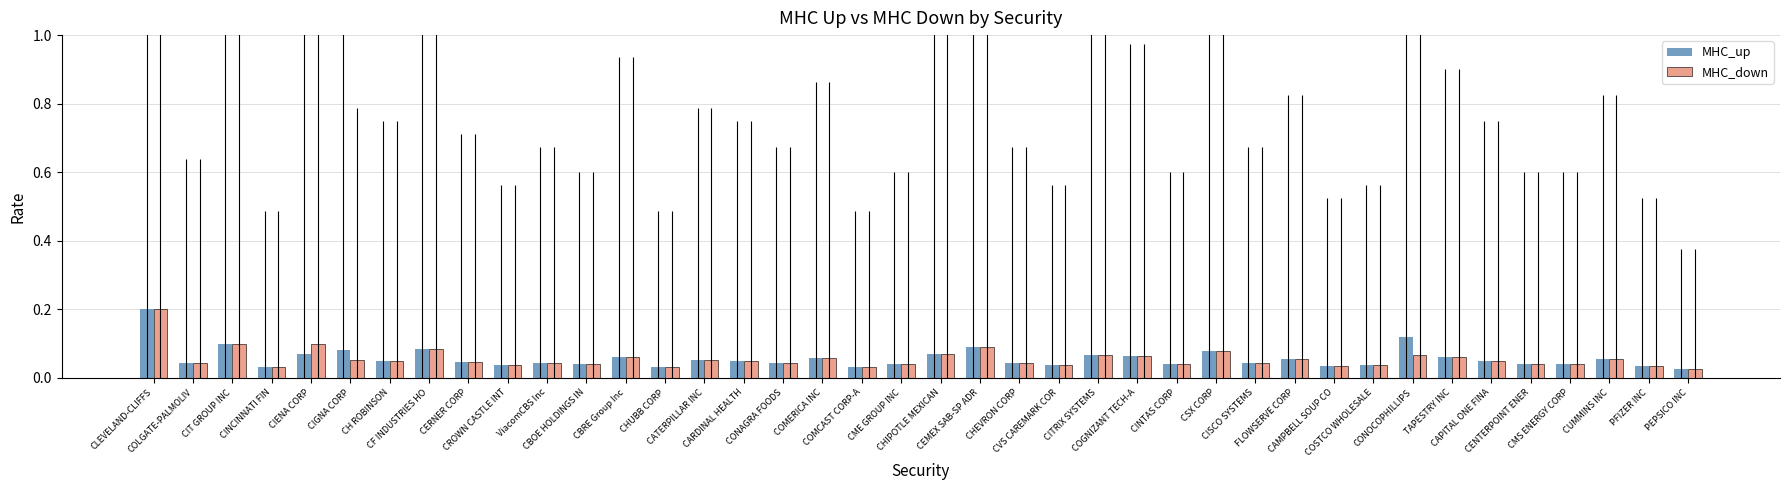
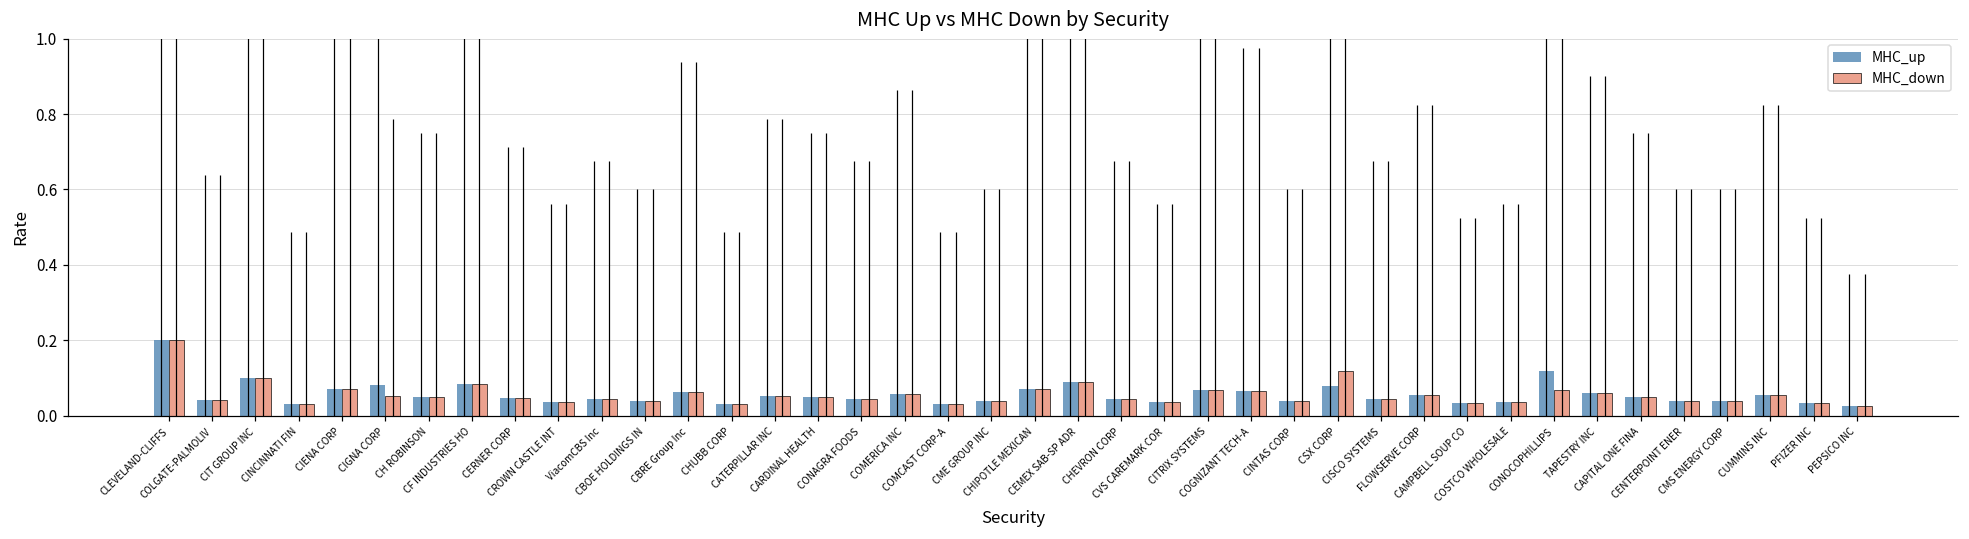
MHC_down, CIENA CORP: 0.10 -> 0.07
MHC_down, CSX CORP: 0.08 -> 0.12
